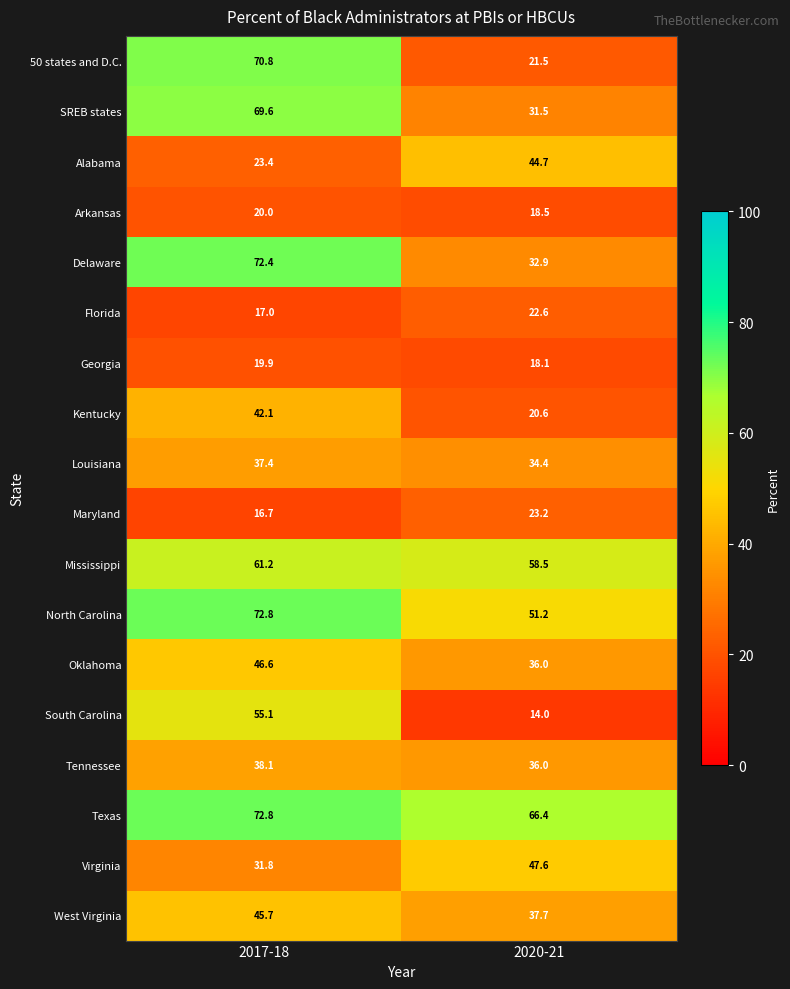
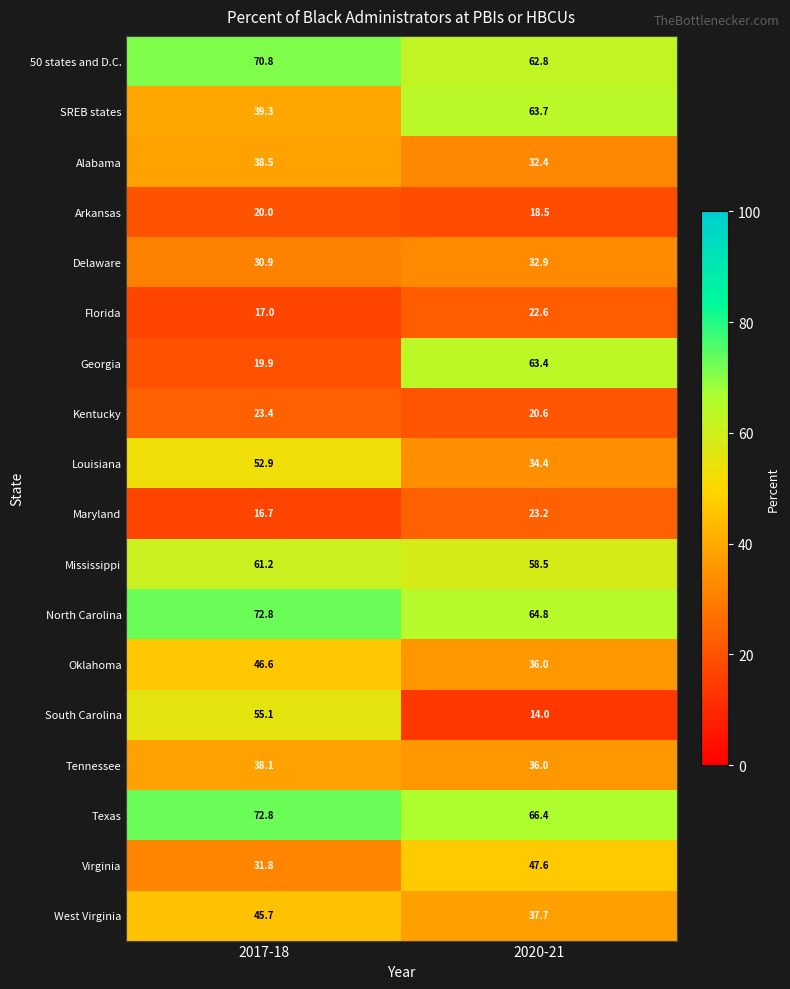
50 states and D.C., 2020-21: 21.5 -> 62.8
SREB states, 2017-18: 69.6 -> 39.3
SREB states, 2020-21: 31.5 -> 63.7
Alabama, 2017-18: 23.4 -> 38.5
Alabama, 2020-21: 44.7 -> 32.4
Delaware, 2017-18: 72.4 -> 30.9
Georgia, 2020-21: 18.1 -> 63.4
Kentucky, 2017-18: 42.1 -> 23.4
Louisiana, 2017-18: 37.4 -> 52.9
North Carolina, 2020-21: 51.2 -> 64.8
